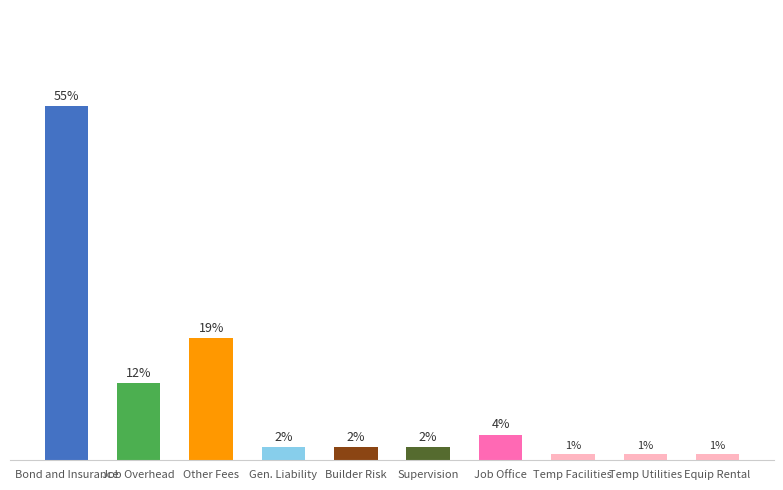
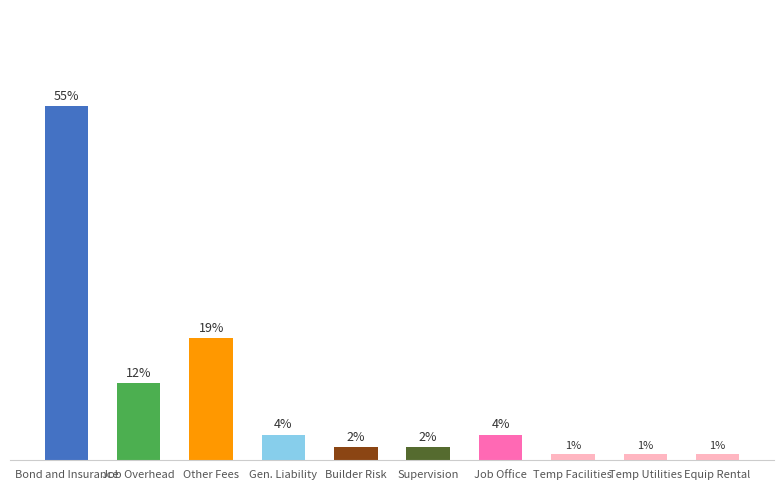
Gen. Liability: 2% -> 4%
